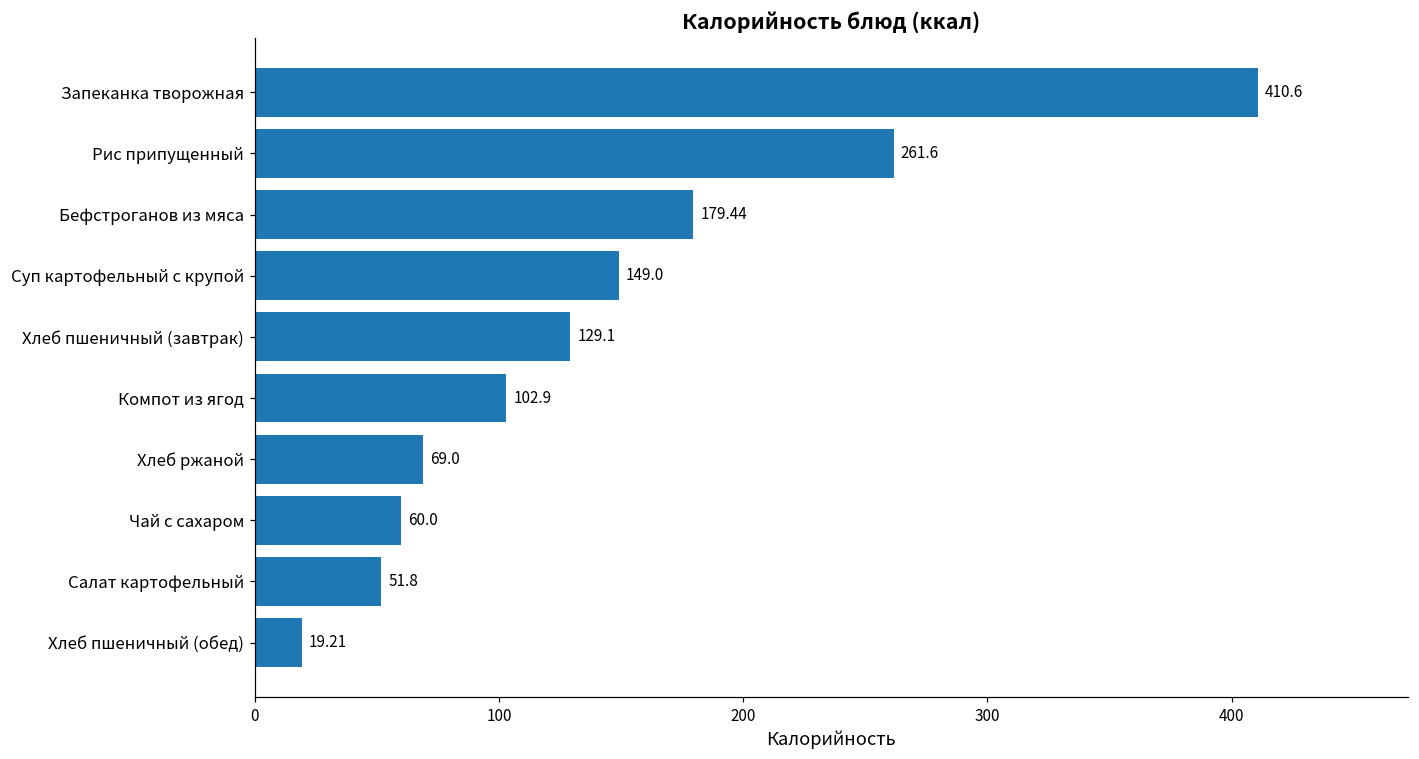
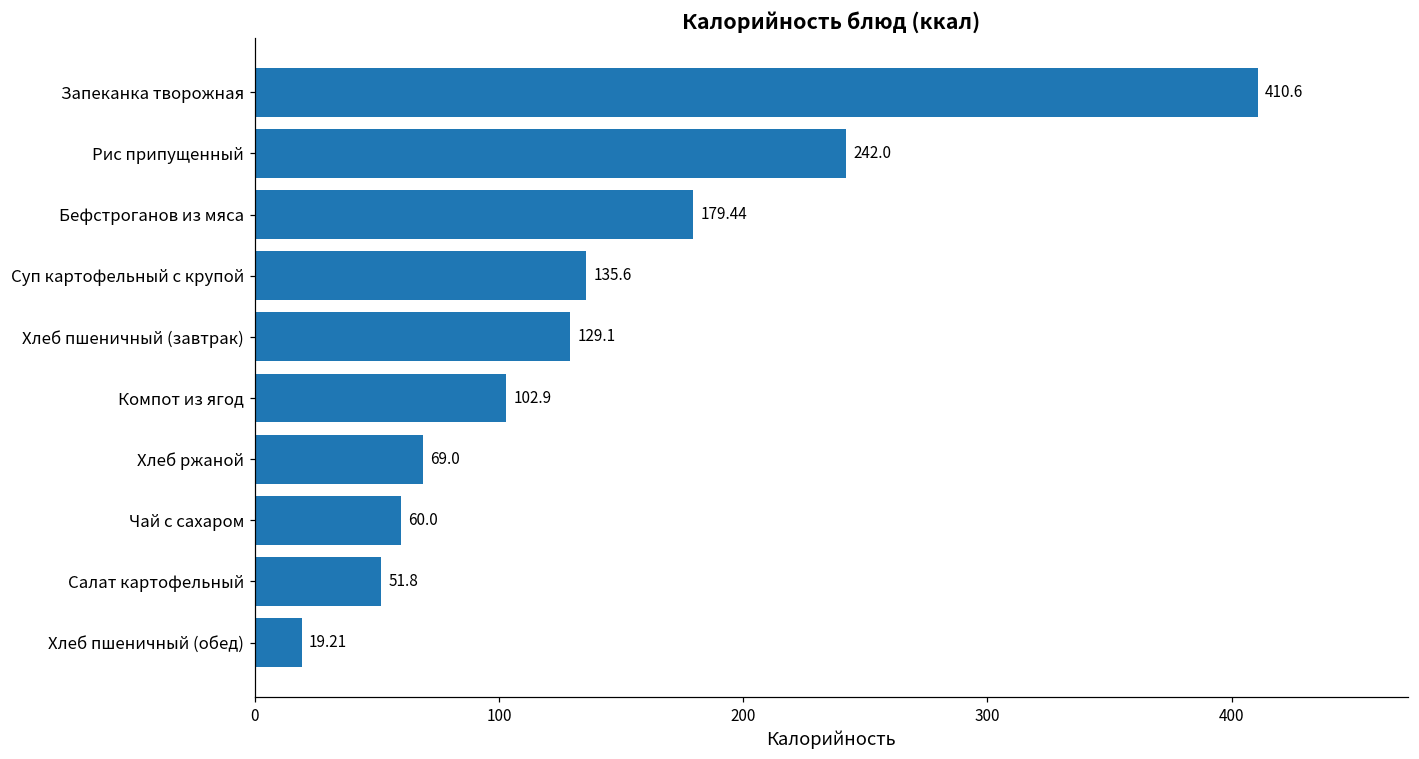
Рис припущенный: 261.6 -> 242.0
Суп картофельный с крупой: 149.0 -> 135.6
